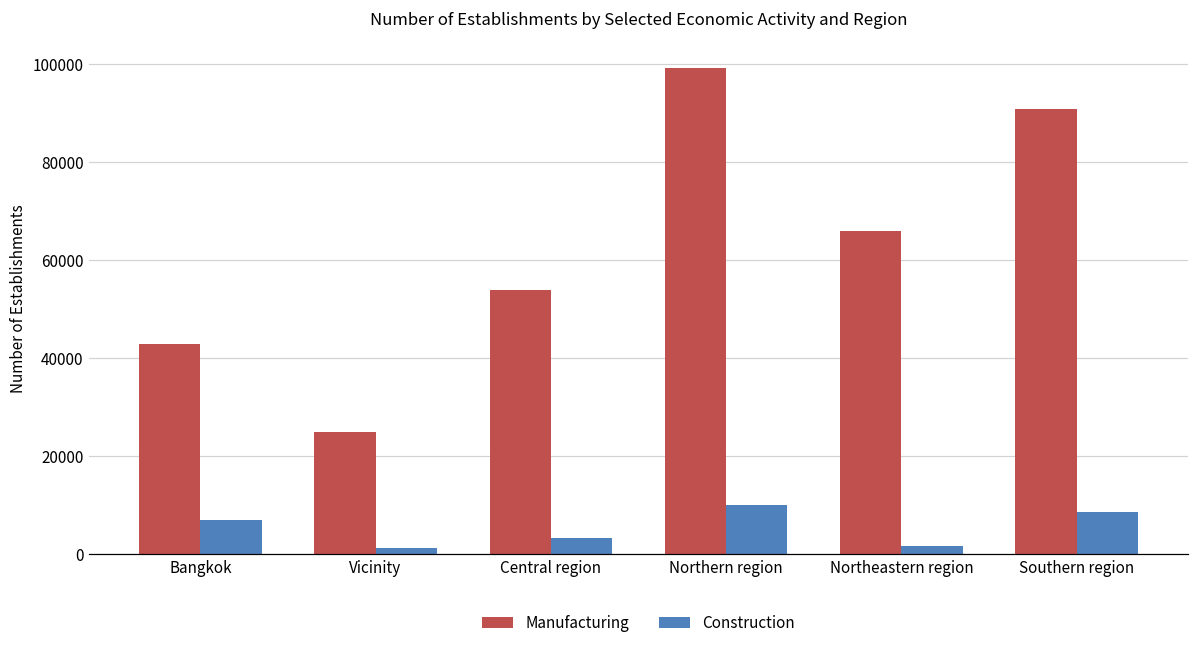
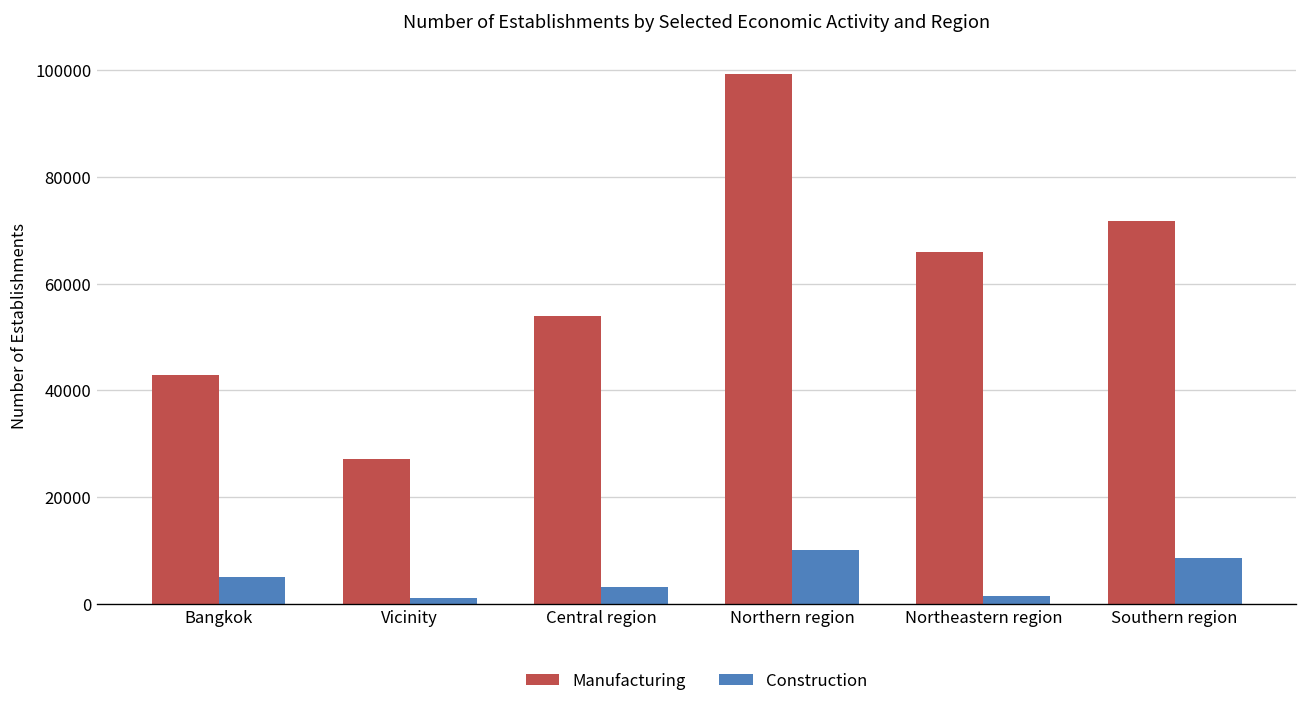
Construction, Bangkok: 7000 -> 5000
Manufacturing, Vicinity: 25000 -> 27000
Manufacturing, Southern region: 91000 -> 72000
